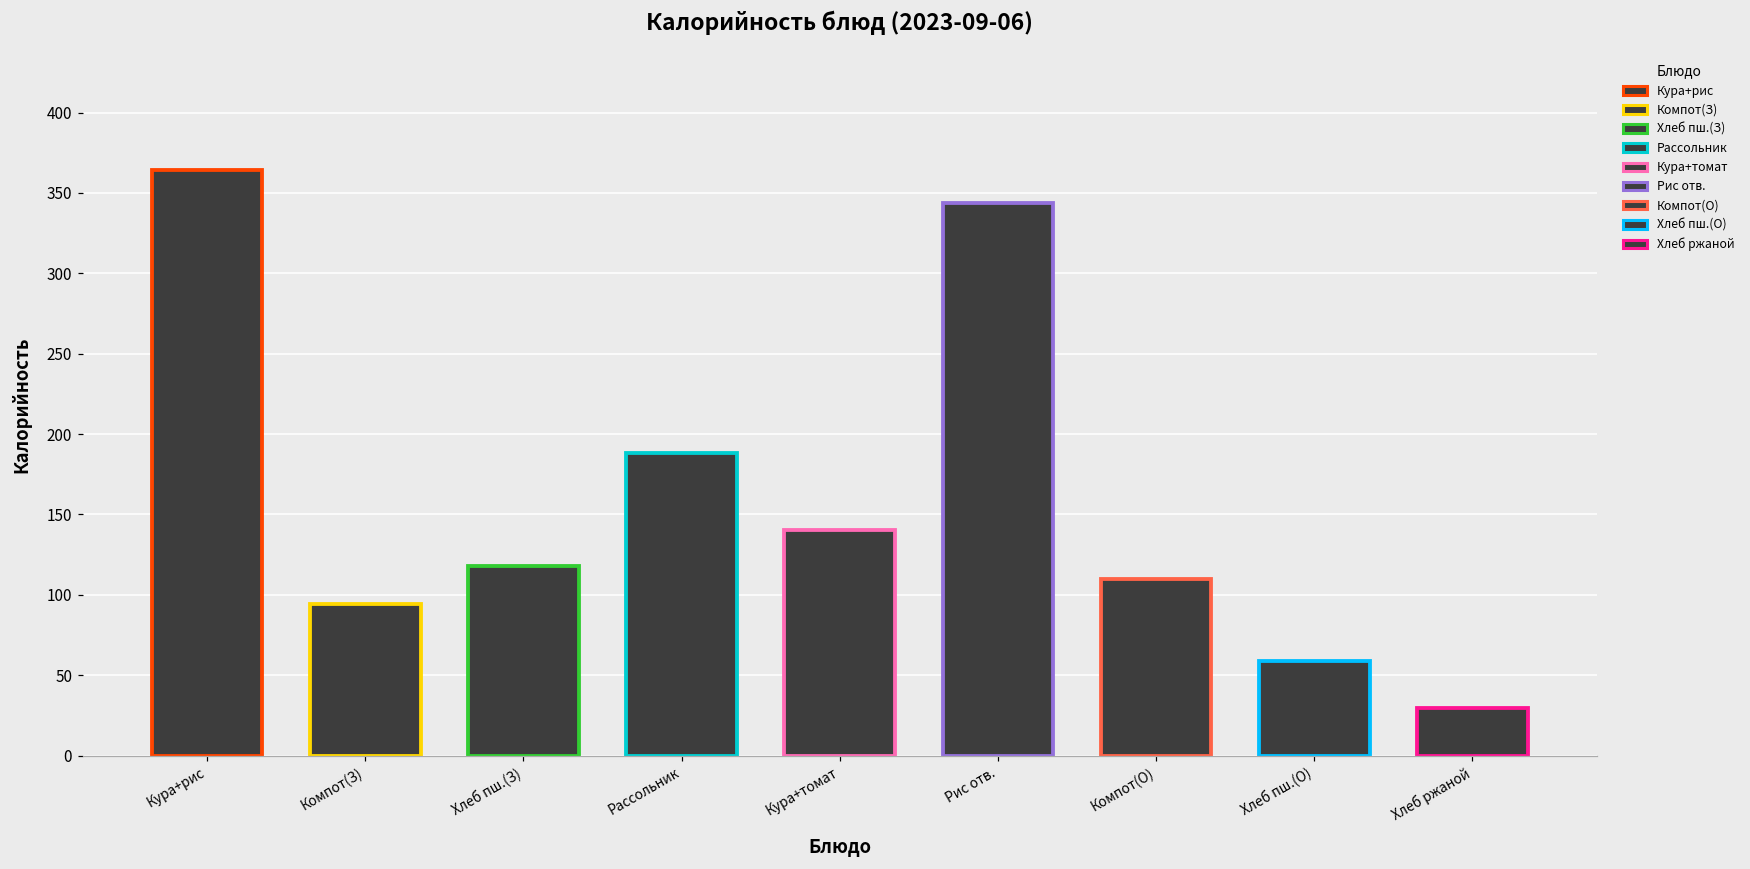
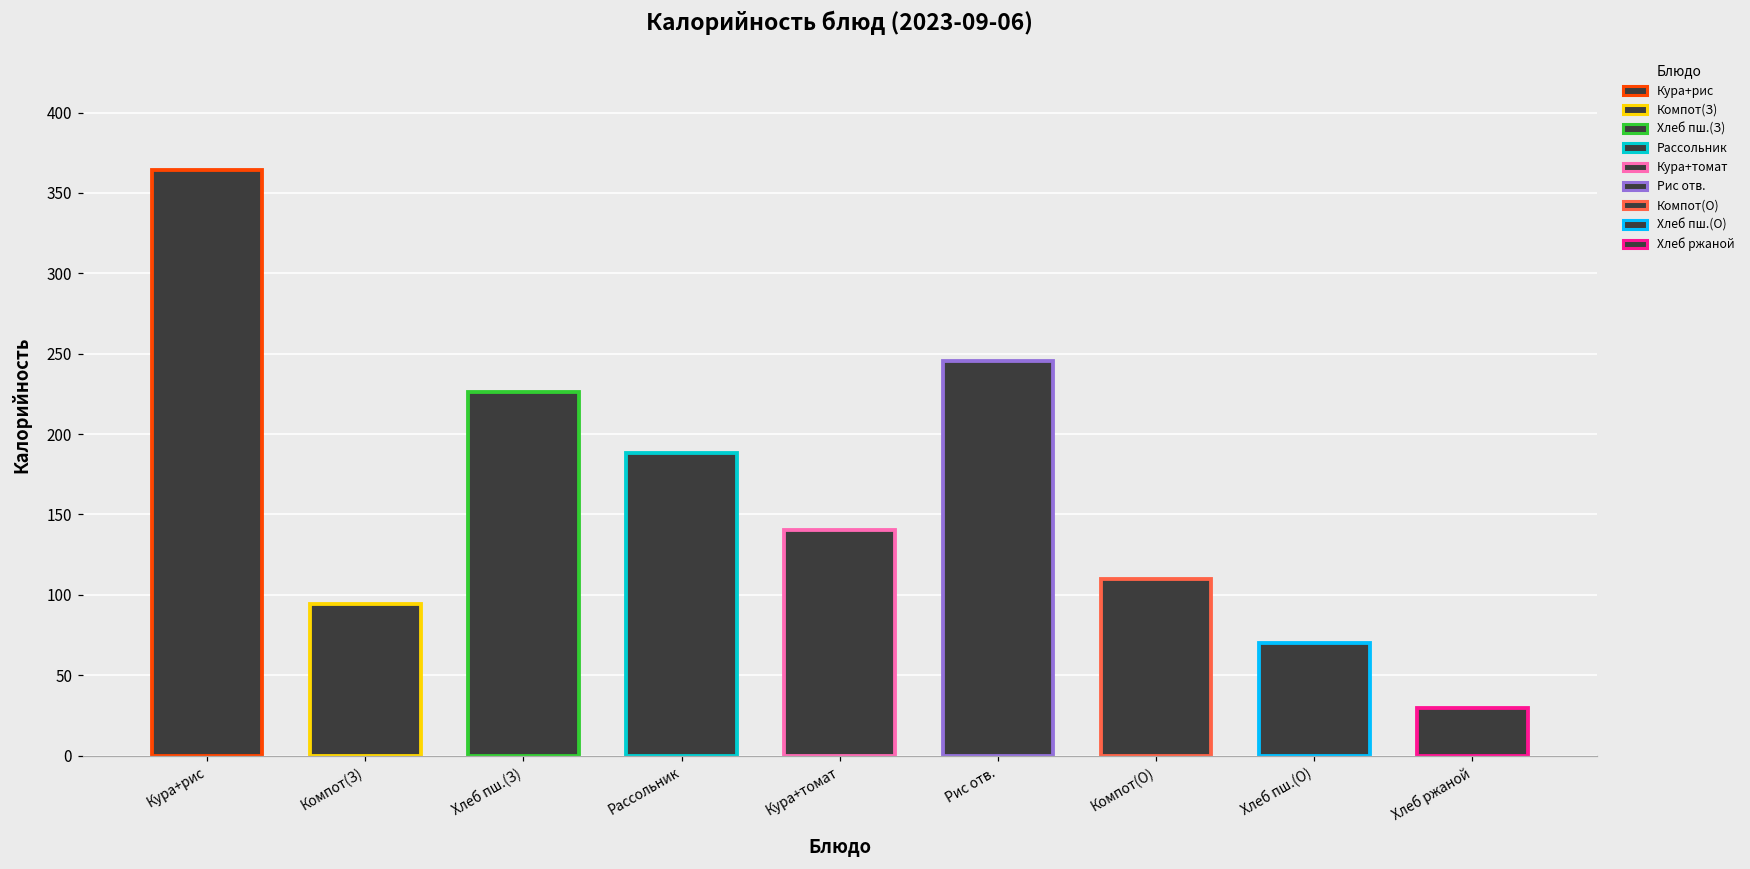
Хлеб пш.(З): 118 -> 226
Рис отв.: 344 -> 246
Хлеб пш.(О): 59 -> 70
